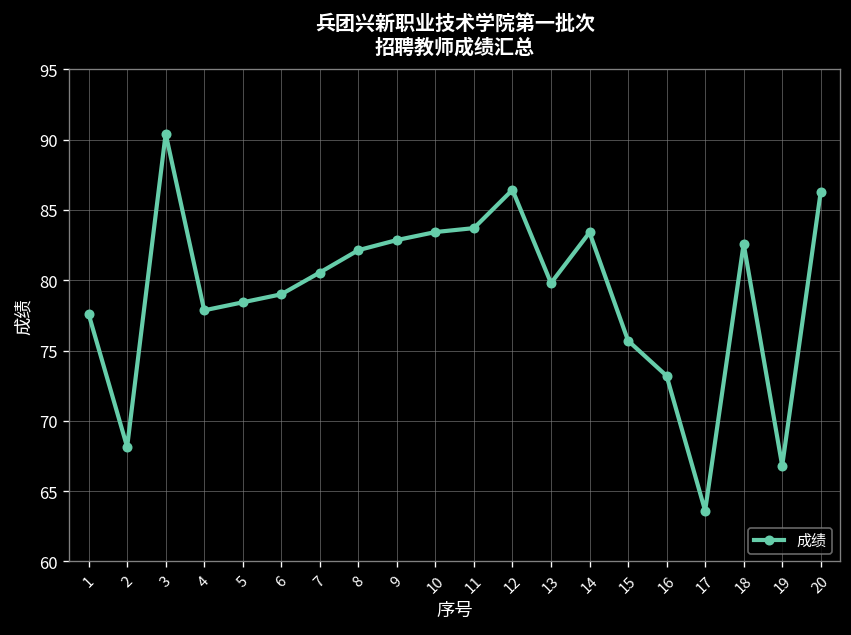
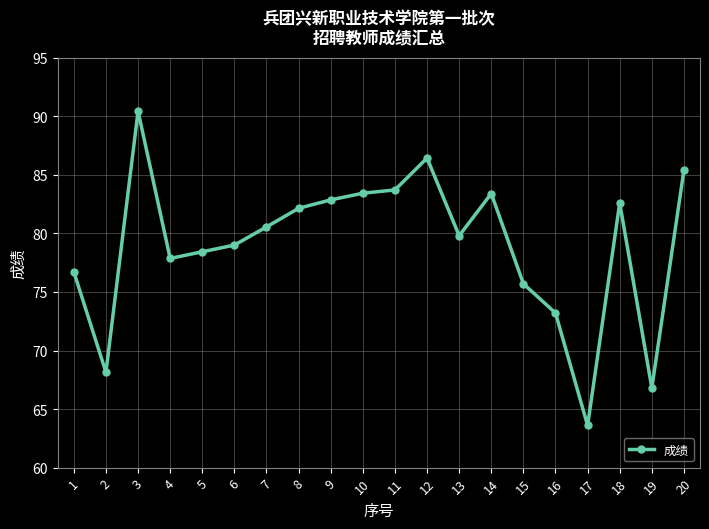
1: 77.6 -> 76.7
20: 86.3 -> 85.4
